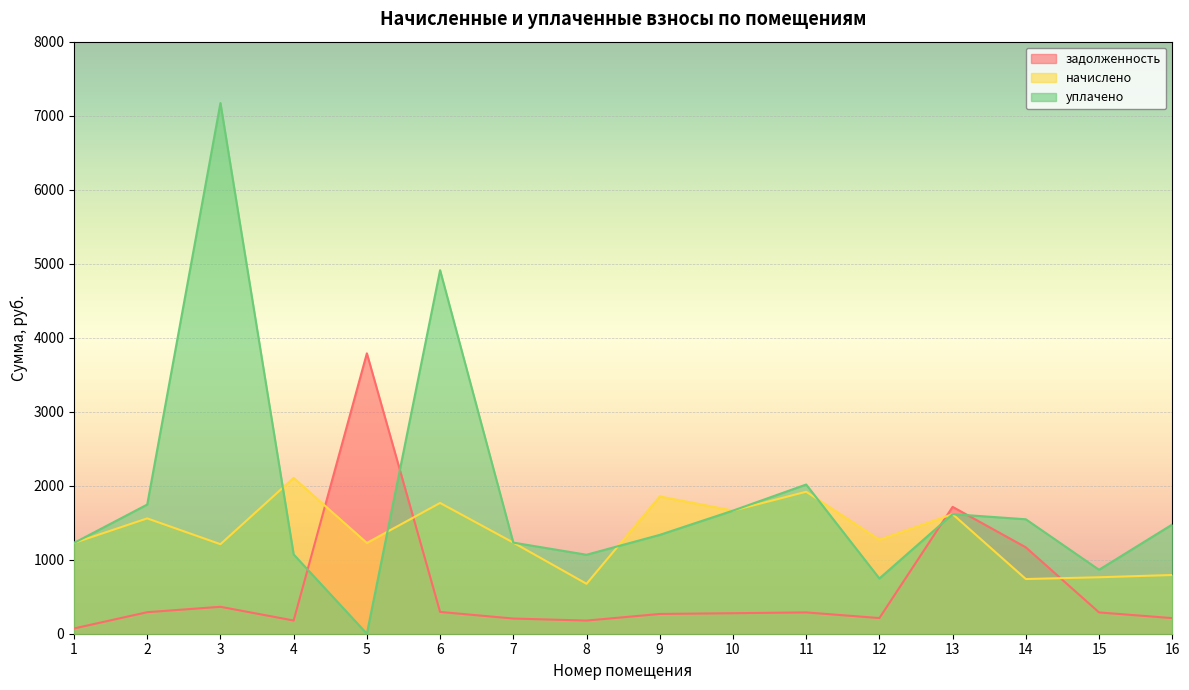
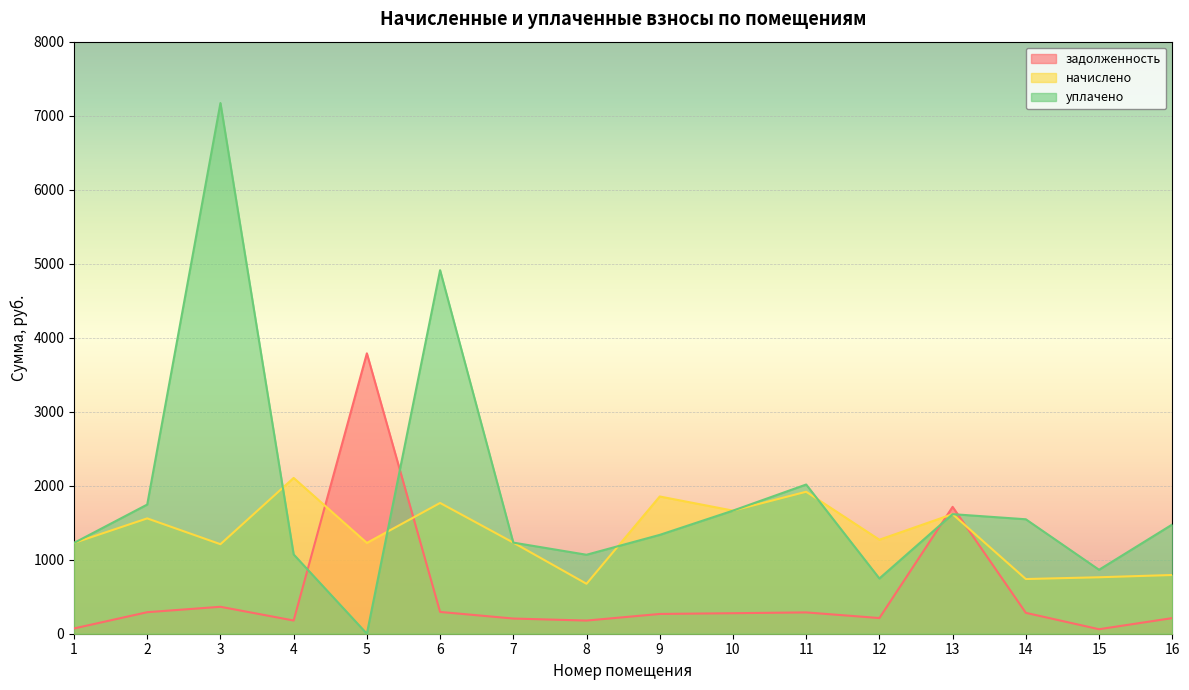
задолженность, 14: 1200 -> 300
задолженность, 15: 300 -> 100
